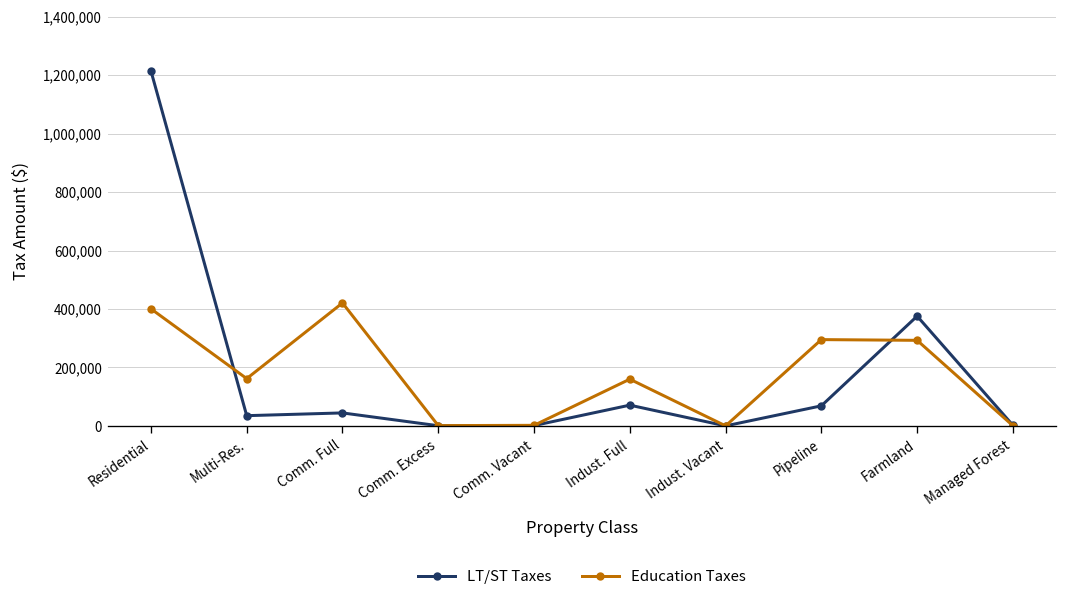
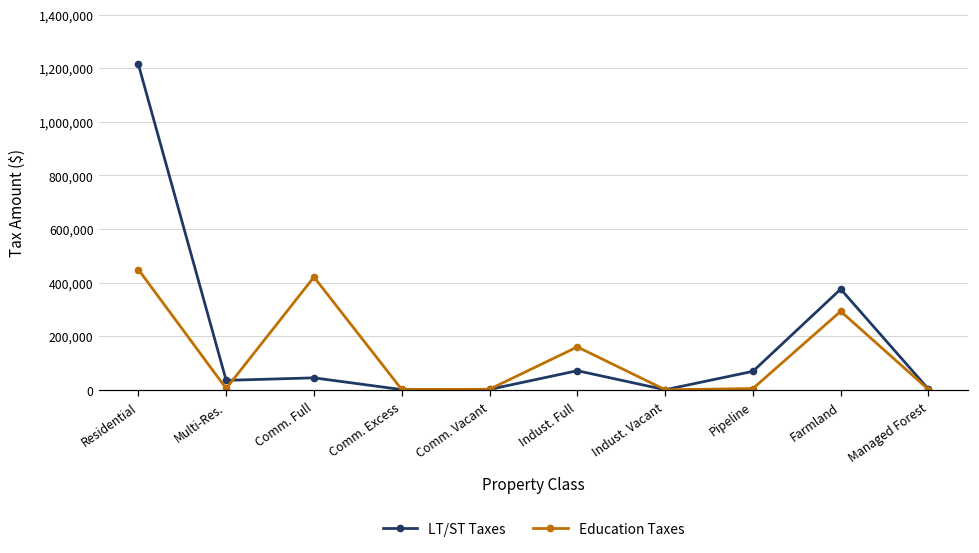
Education Taxes, Residential: 400,000 -> 450,000
Education Taxes, Multi-Res.: 160,000 -> 0
Education Taxes, Pipeline: 300,000 -> 0
